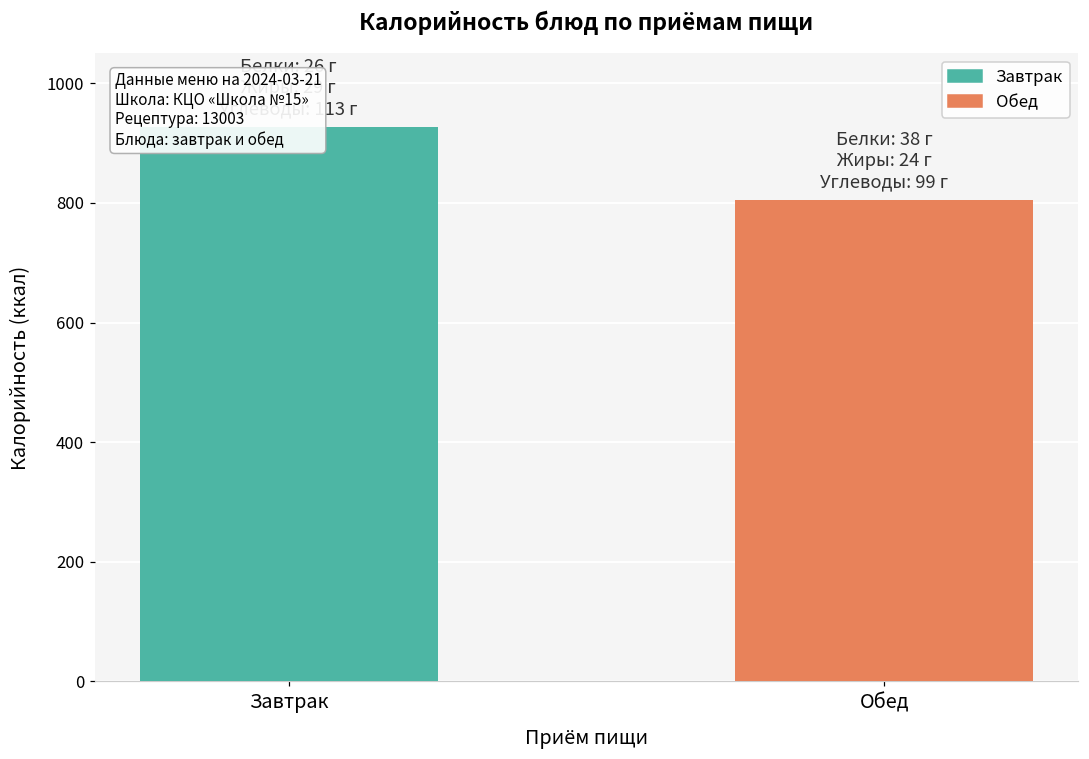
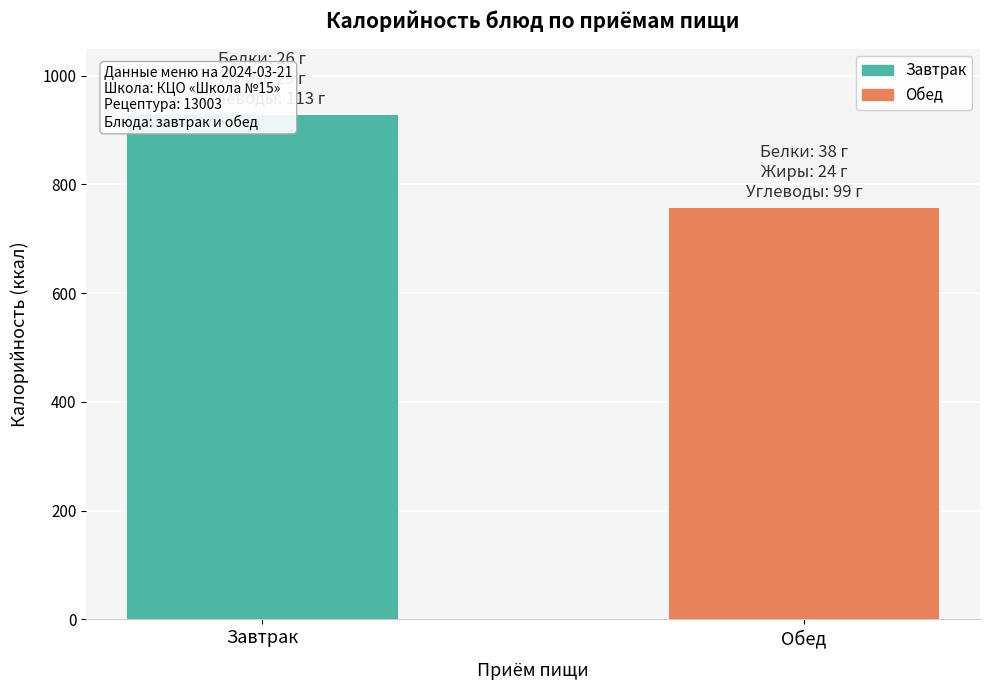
Обед: 810 -> 760
